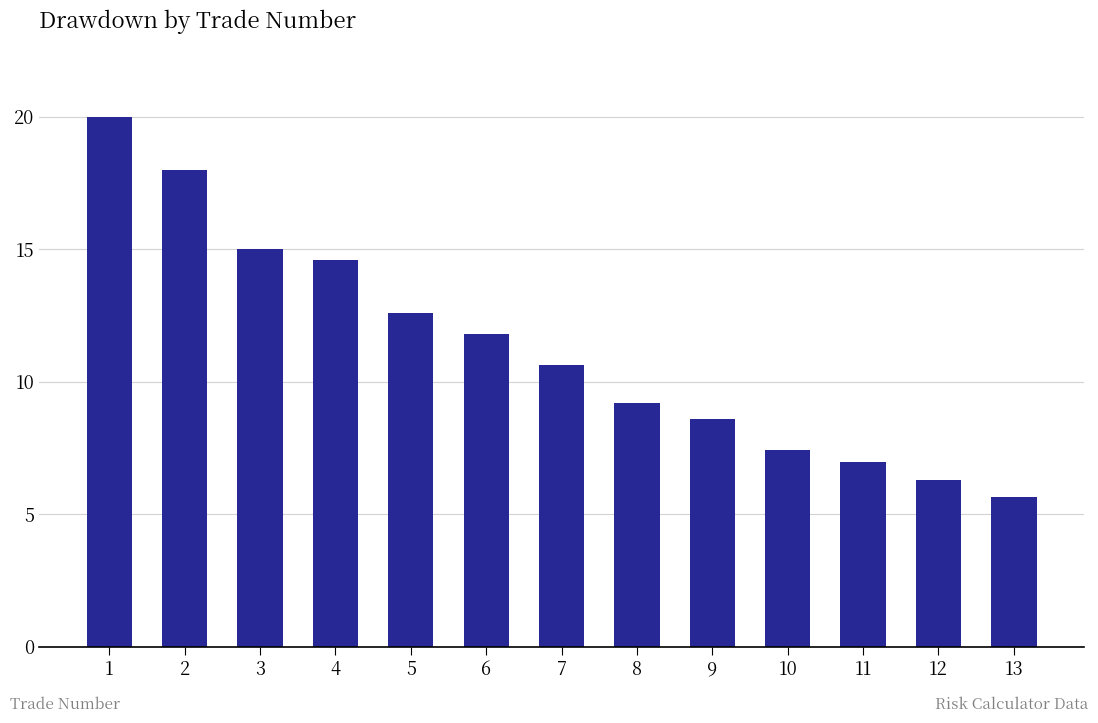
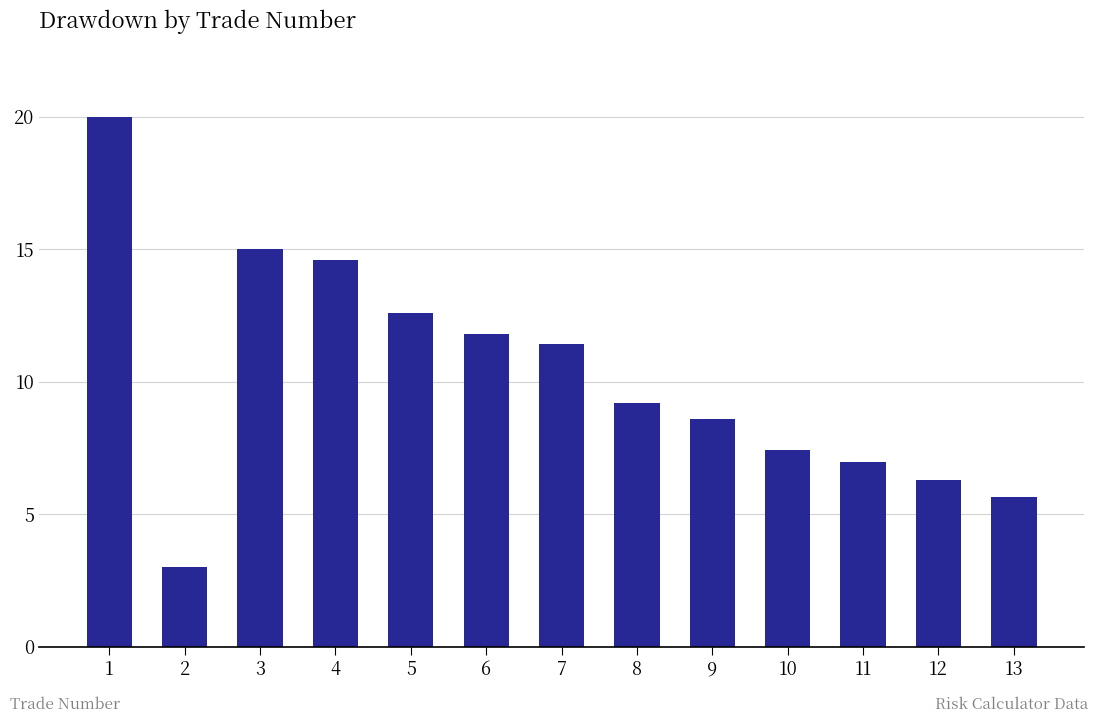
2: 18 -> 3
7: 10.6 -> 11.4
